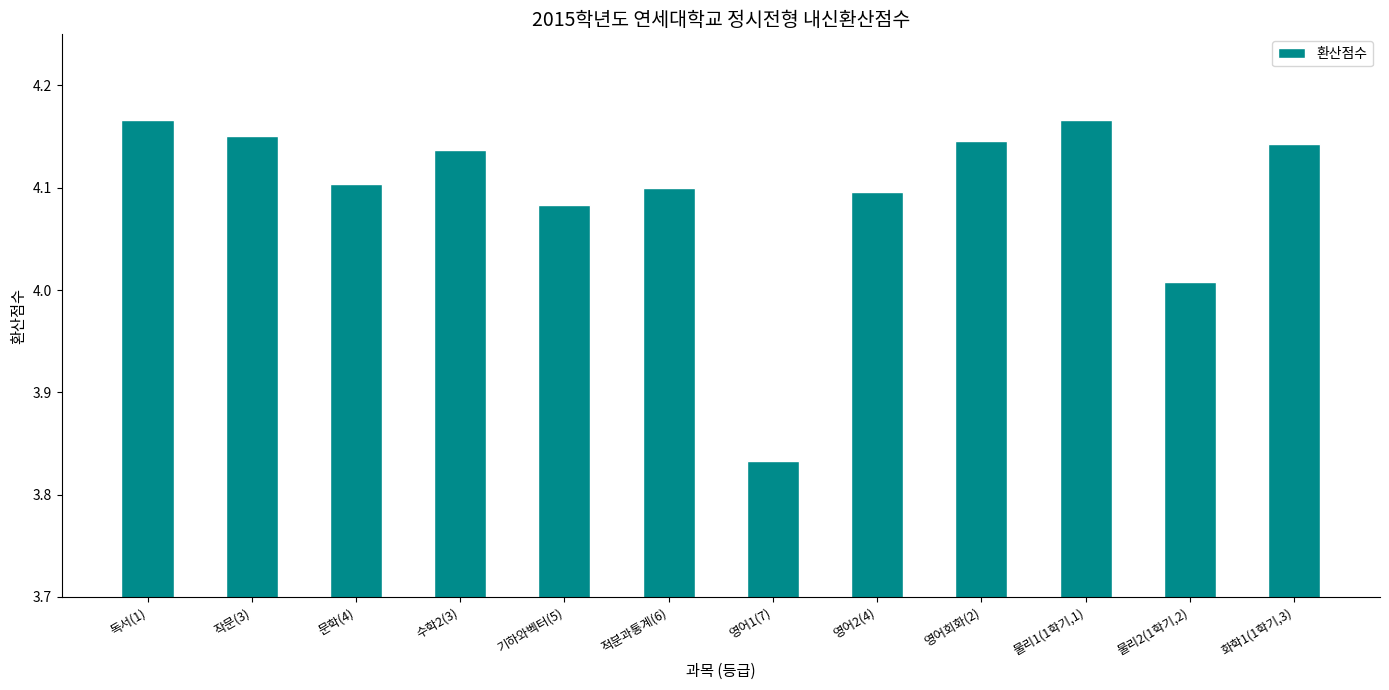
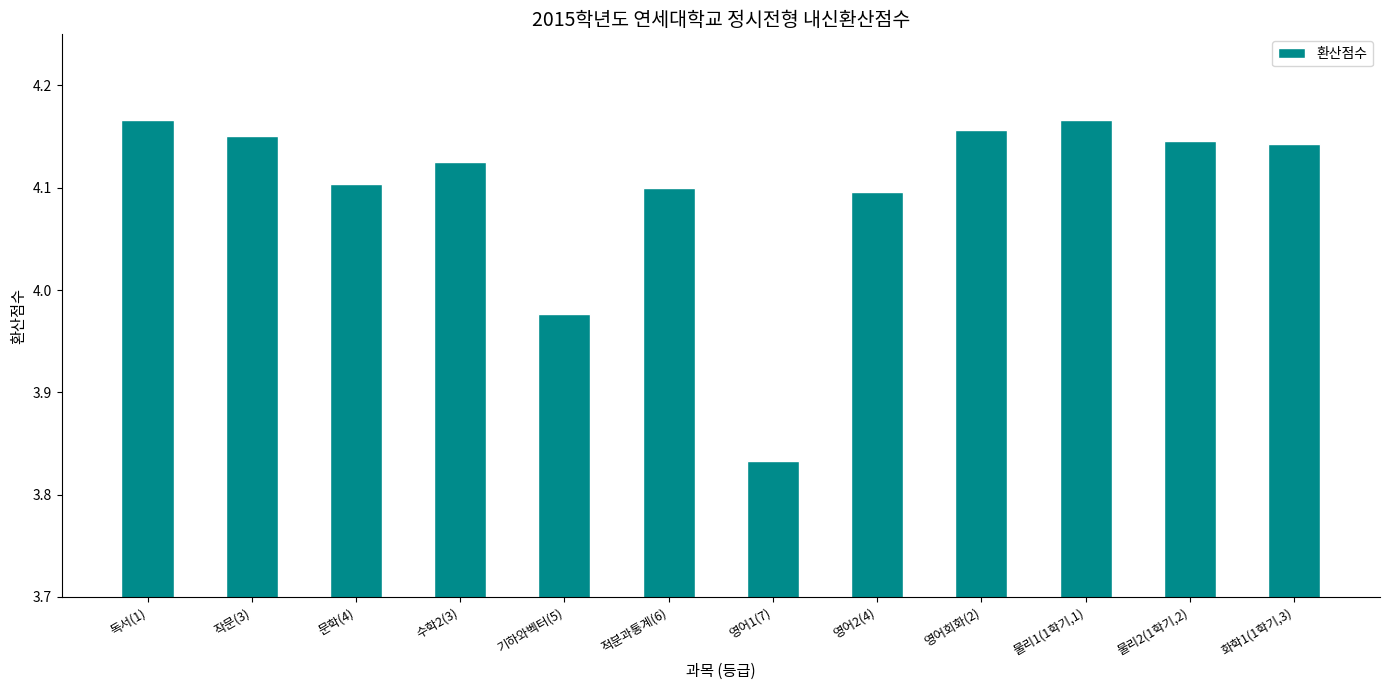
수학2(3): 4.137 -> 4.125
기하와벡터(5): 4.083 -> 3.976
영어회화(2): 4.146 -> 4.156
물리2(1학기,2): 4.008 -> 4.146
